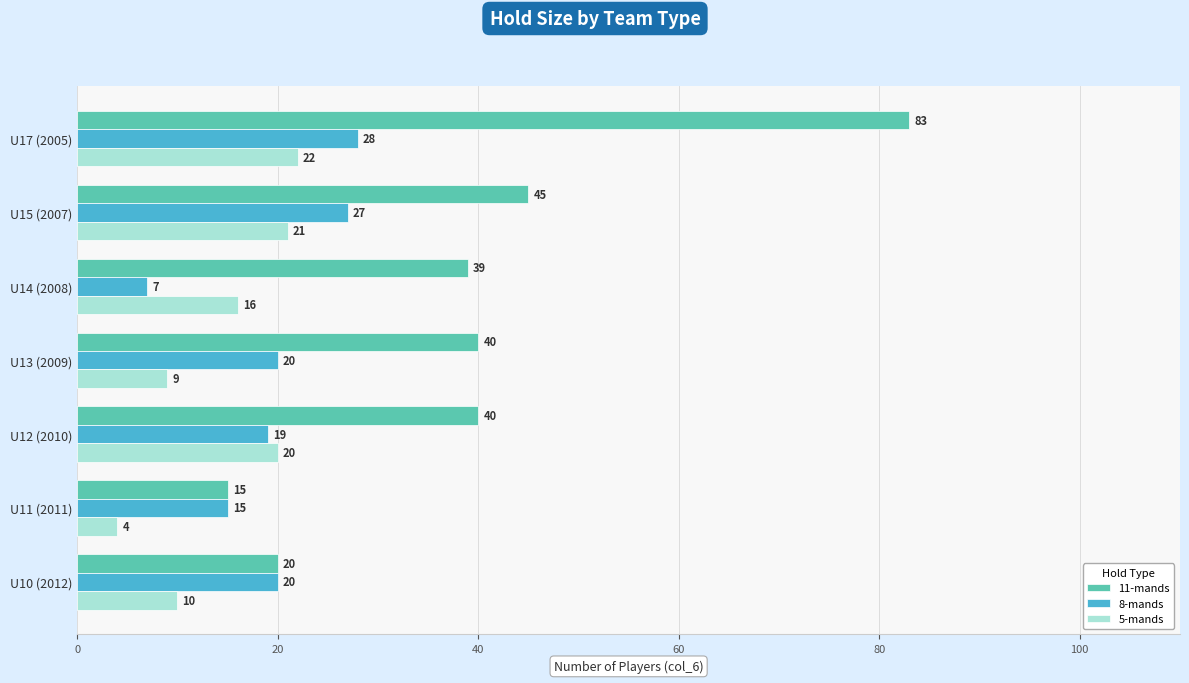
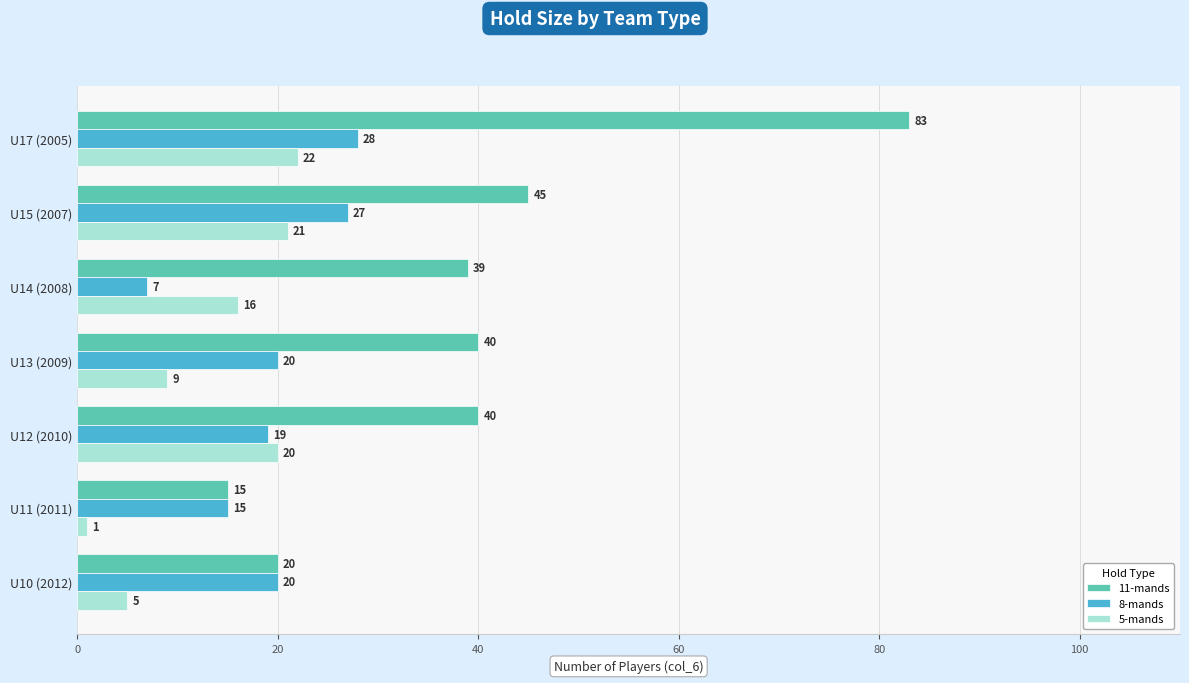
5-mands, U11 (2011): 4 -> 1
5-mands, U10 (2012): 10 -> 5
